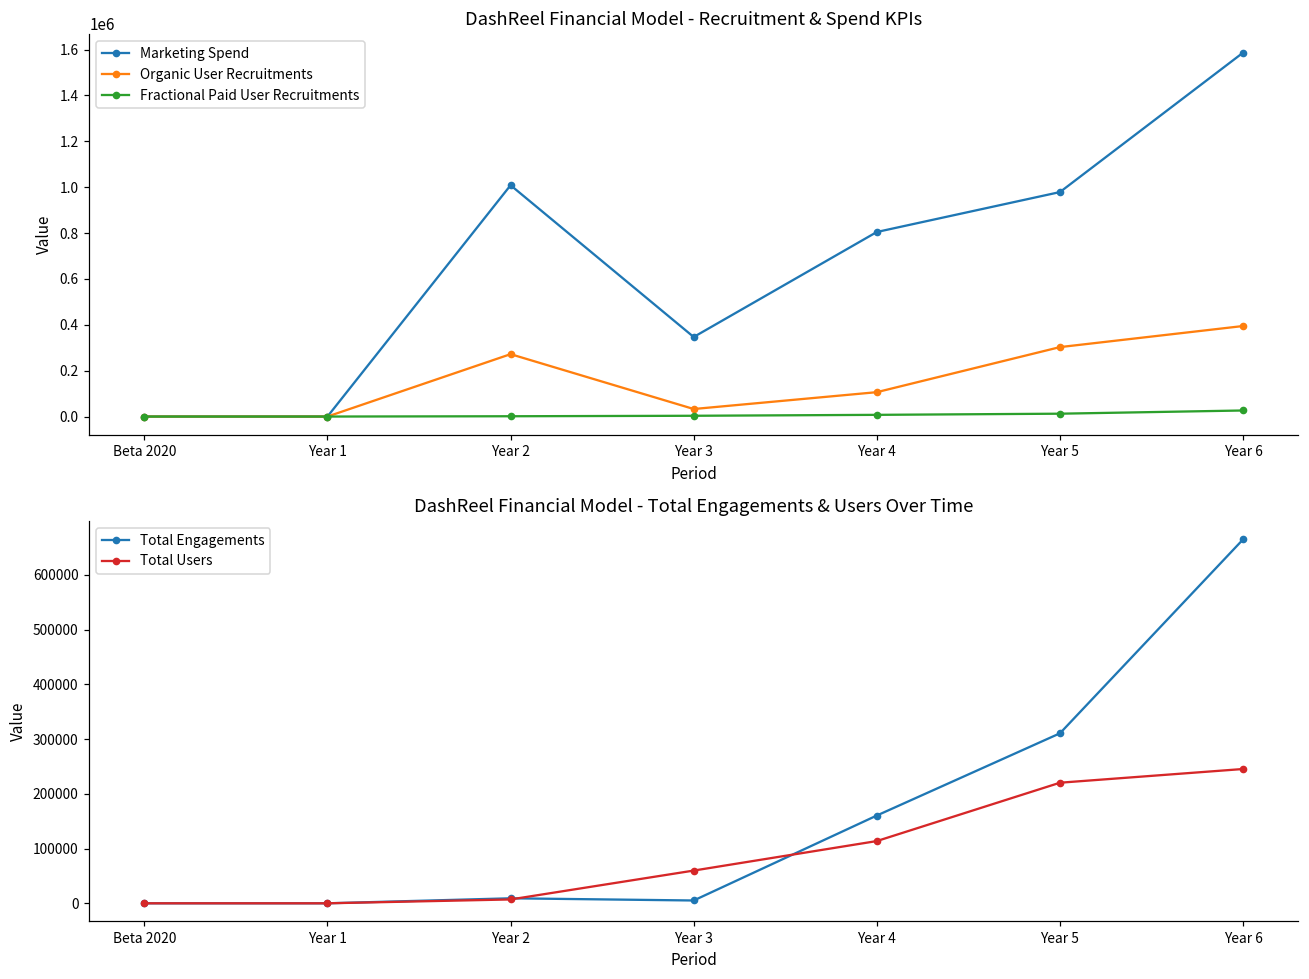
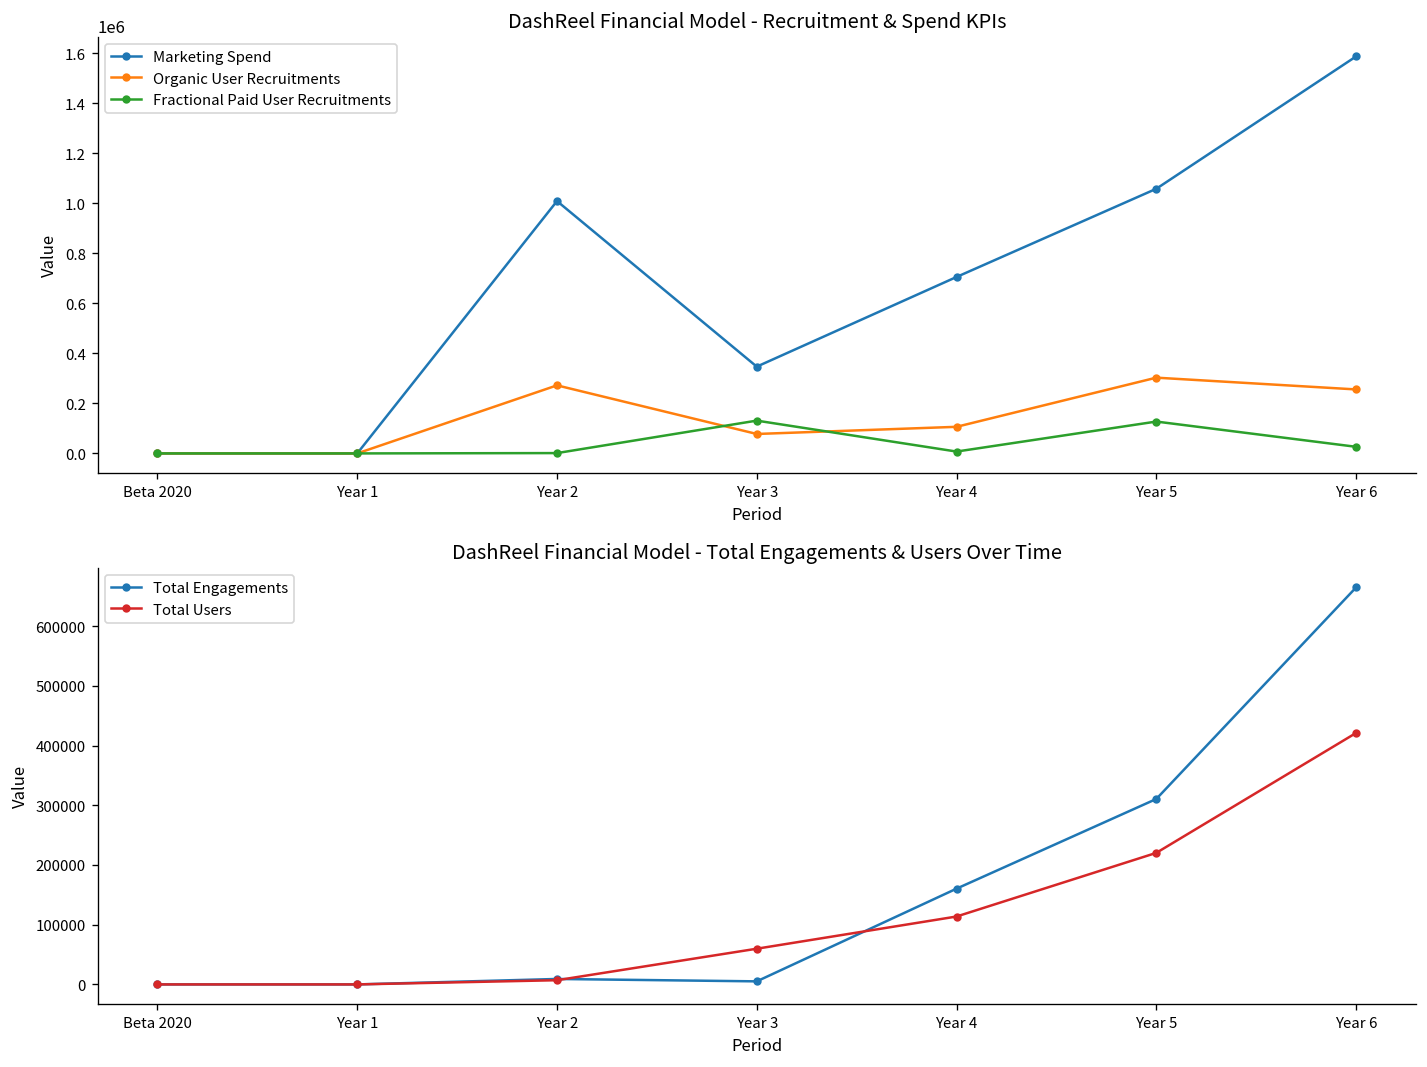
DashReel Financial Model - Recruitment & Spend KPIs, Organic User Recruitments, Year 3: 30000 -> 80000
DashReel Financial Model - Recruitment & Spend KPIs, Fractional Paid User Recruitments, Year 3: 0 -> 130000
DashReel Financial Model - Recruitment & Spend KPIs, Marketing Spend, Year 4: 800000 -> 710000
DashReel Financial Model - Recruitment & Spend KPIs, Marketing Spend, Year 5: 980000 -> 1060000
DashReel Financial Model - Recruitment & Spend KPIs, Fractional Paid User Recruitments, Year 5: 10000 -> 130000
DashReel Financial Model - Recruitment & Spend KPIs, Organic User Recruitments, Year 6: 390000 -> 260000
DashReel Financial Model - Total Engagements & Users Over Time, Total Users, Year 6: 250000 -> 420000
